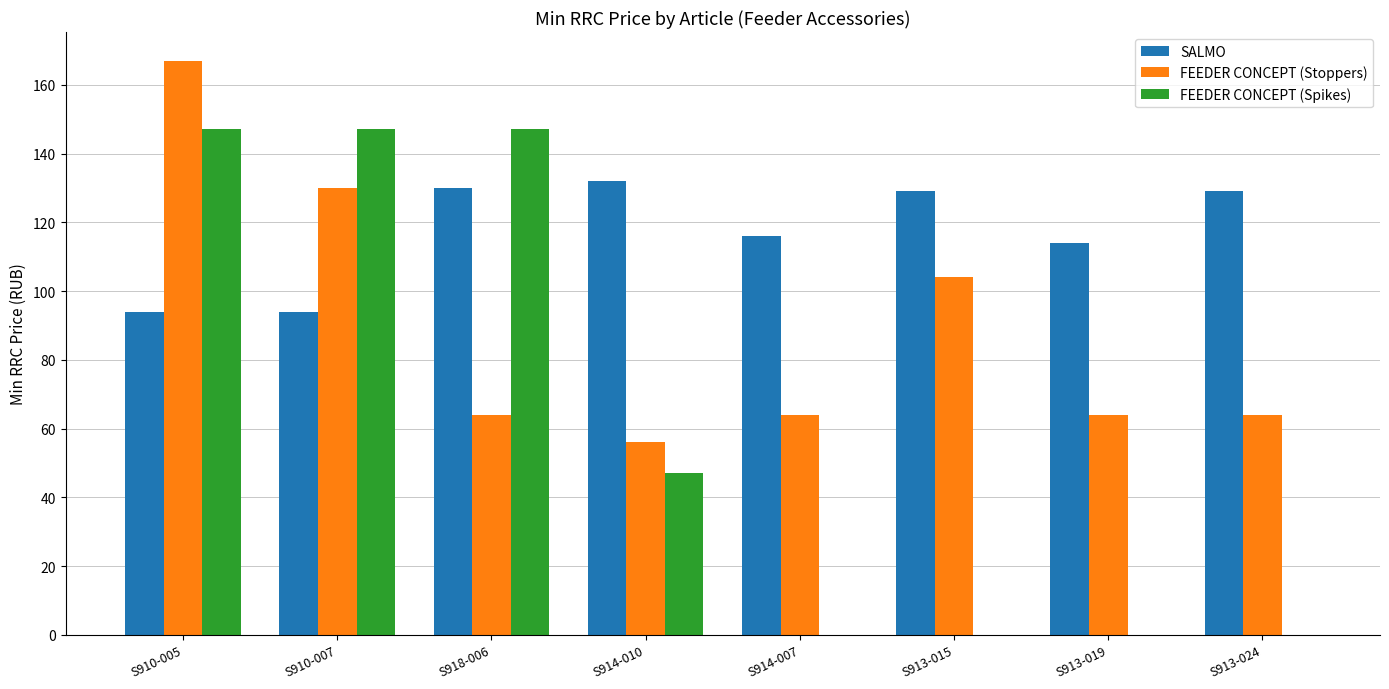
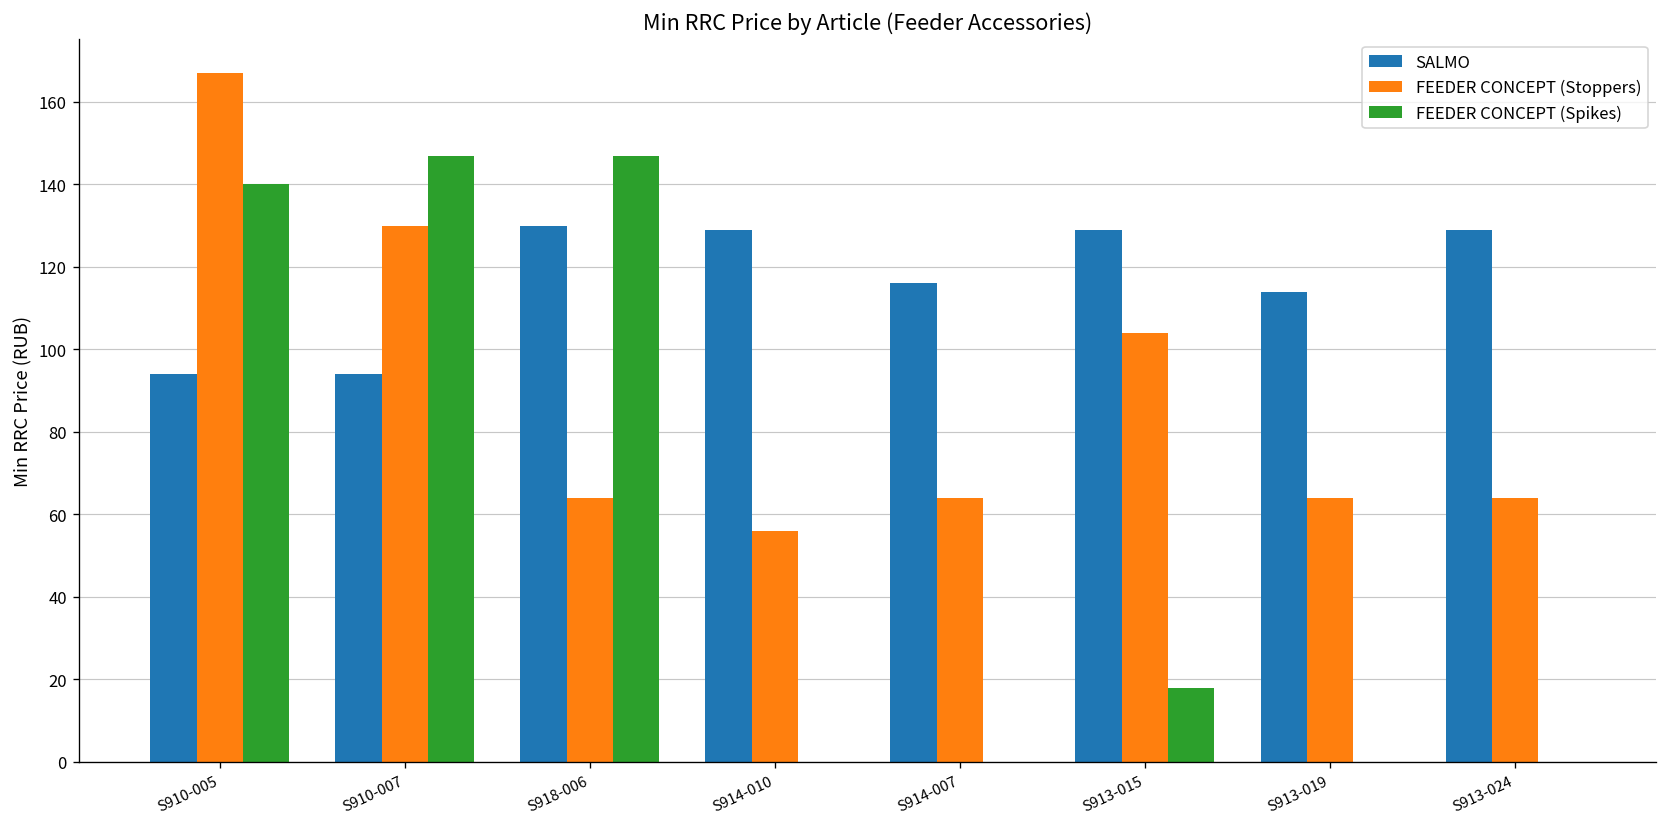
FEEDER CONCEPT (Spikes), S910-005: 147 -> 140
SALMO, S914-010: 132 -> 129
FEEDER CONCEPT (Spikes), S914-010: 47 -> 0
FEEDER CONCEPT (Spikes), S913-015: 0 -> 18
